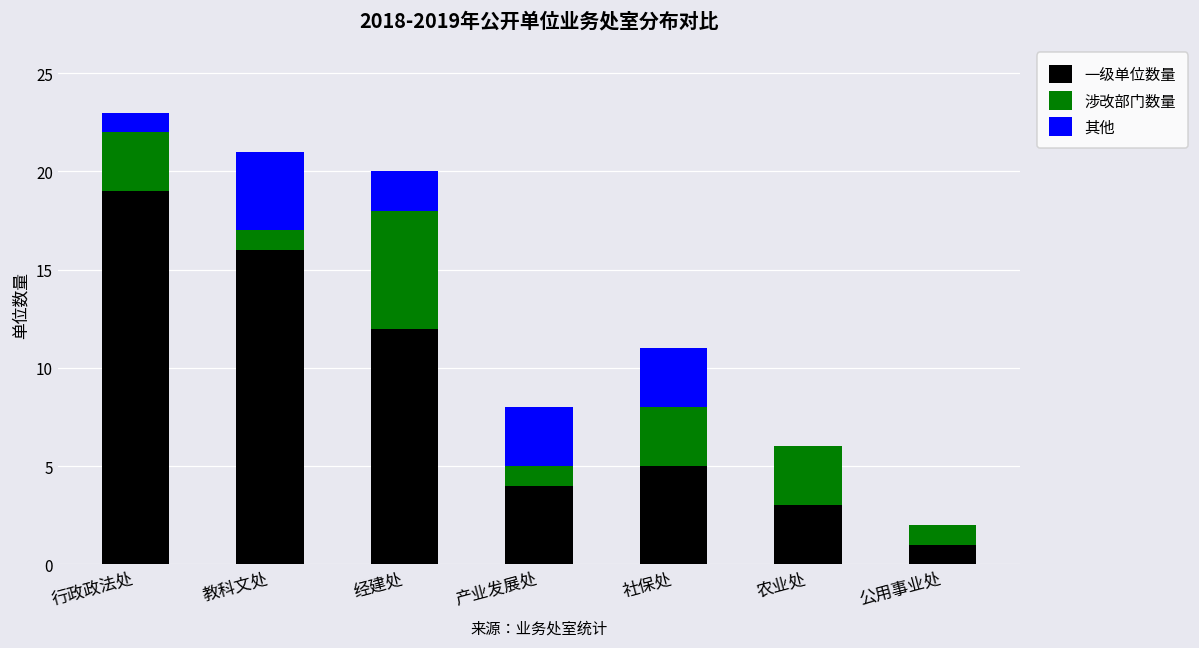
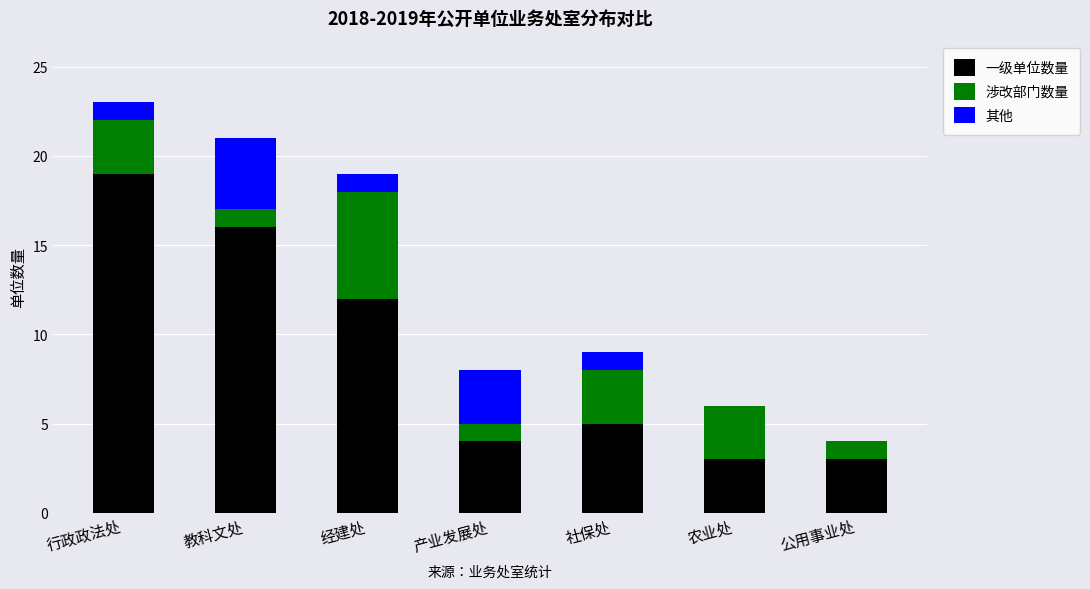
其他, 经建处: 2 -> 1
其他, 社保处: 3 -> 1
一级单位数量, 公用事业处: 1 -> 3
